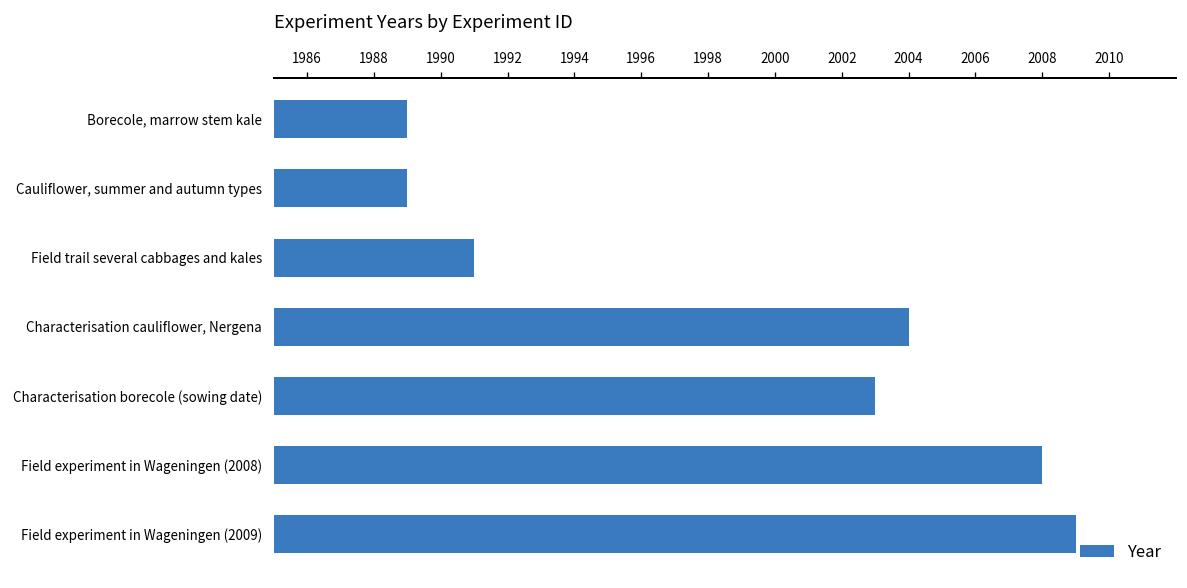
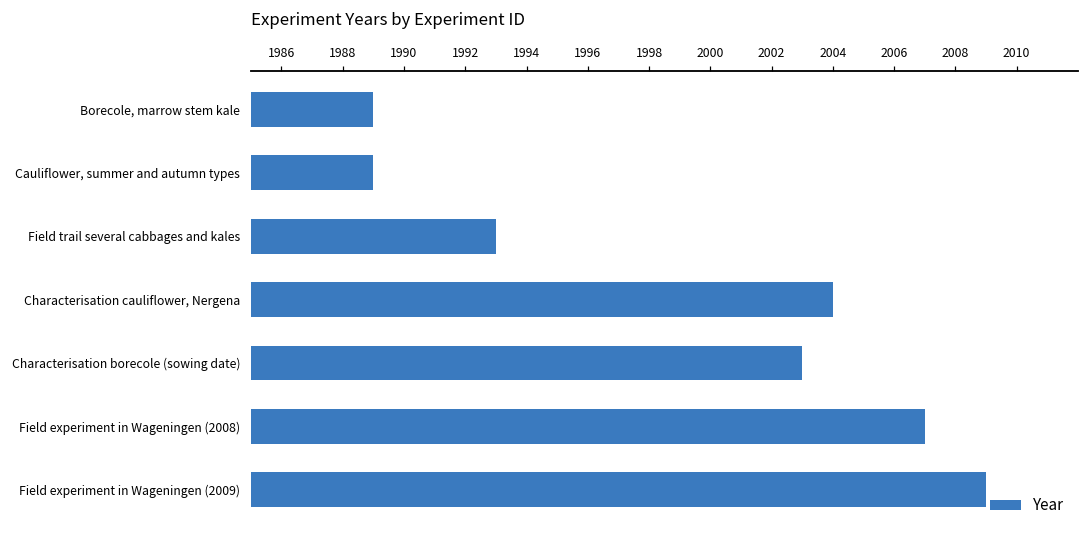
Field trail several cabbages and kales: 1991 -> 1993
Field experiment in Wageningen (2008): 2008 -> 2007
